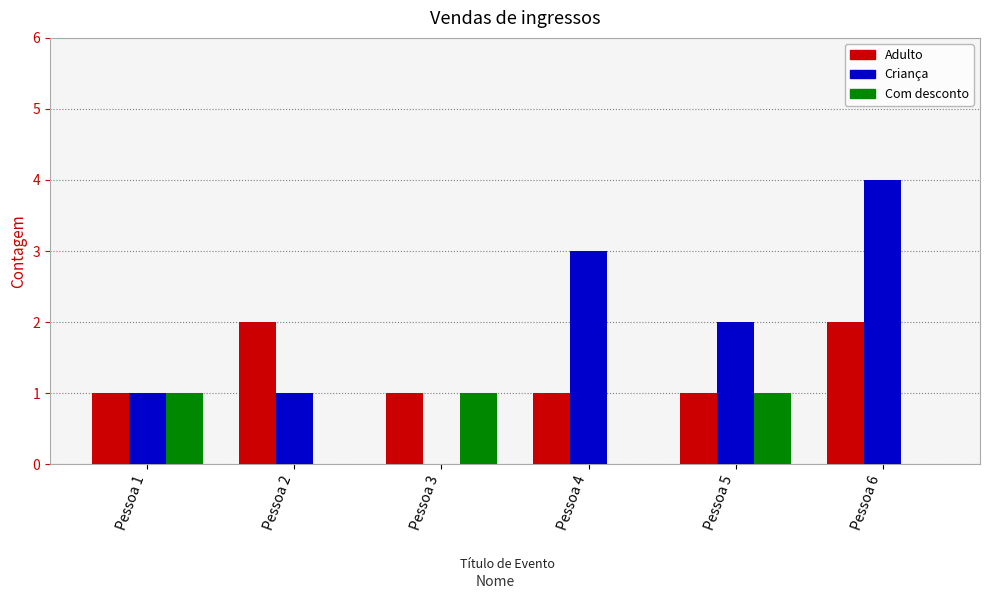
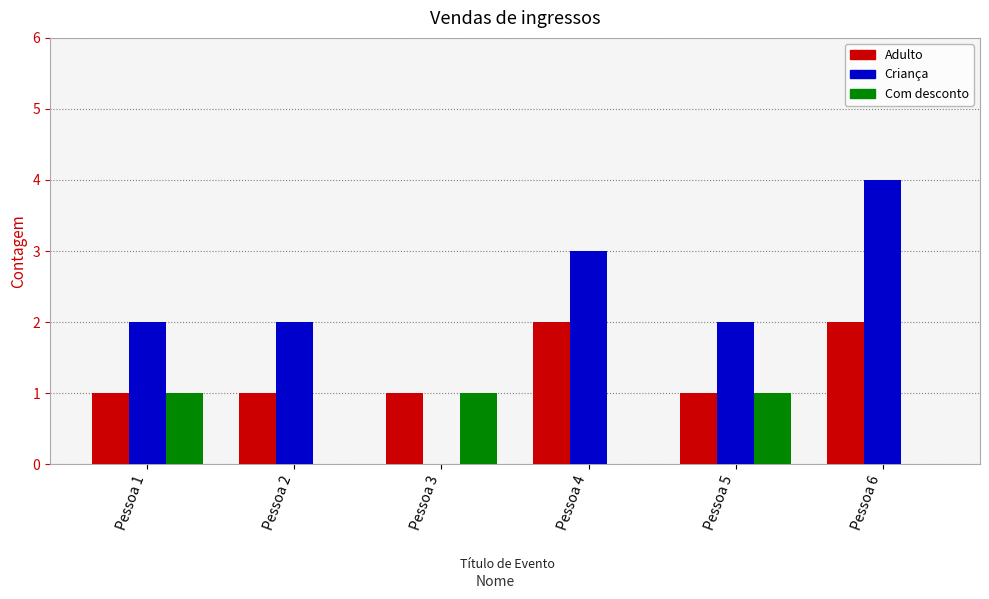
Criança, Pessoa 1: 1 -> 2
Adulto, Pessoa 2: 2 -> 1
Criança, Pessoa 2: 1 -> 2
Adulto, Pessoa 4: 1 -> 2
